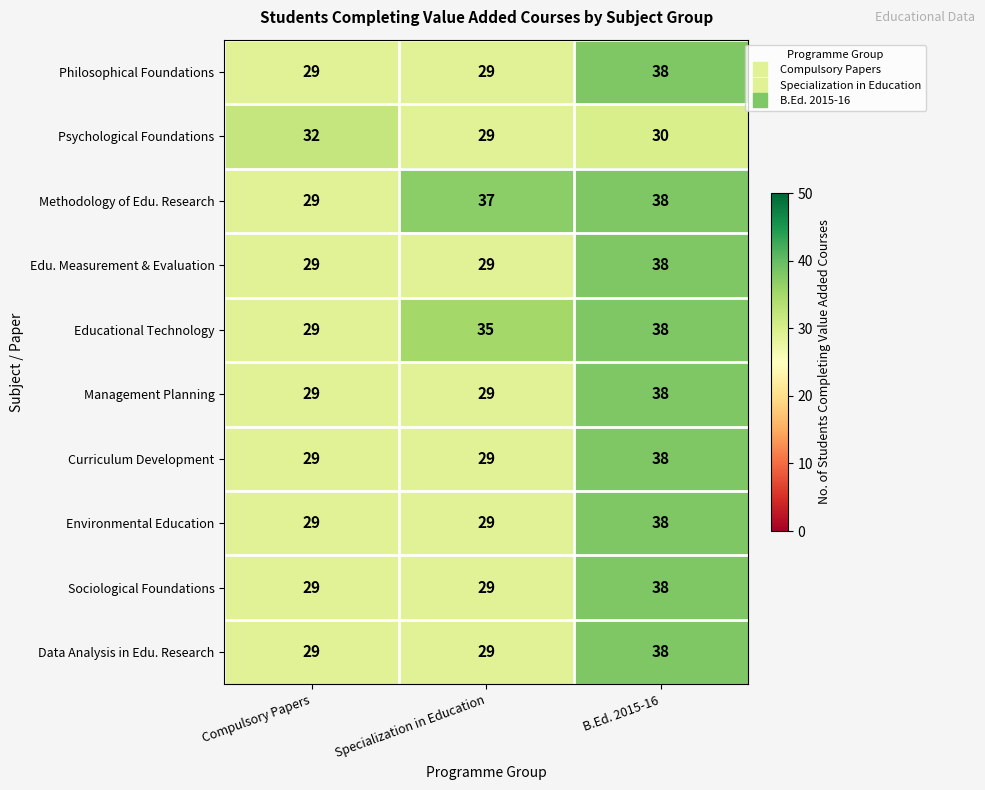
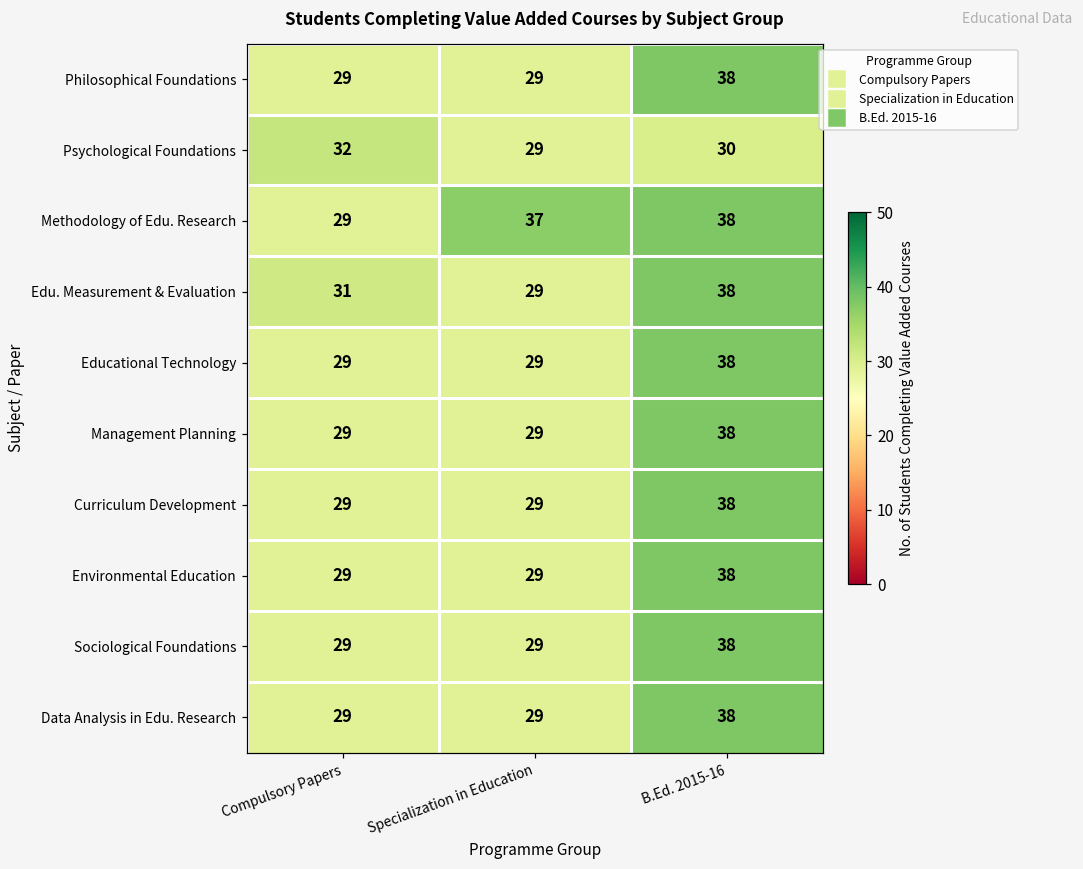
Edu. Measurement & Evaluation, Compulsory Papers: 29 -> 31
Educational Technology, Specialization in Education: 35 -> 29
